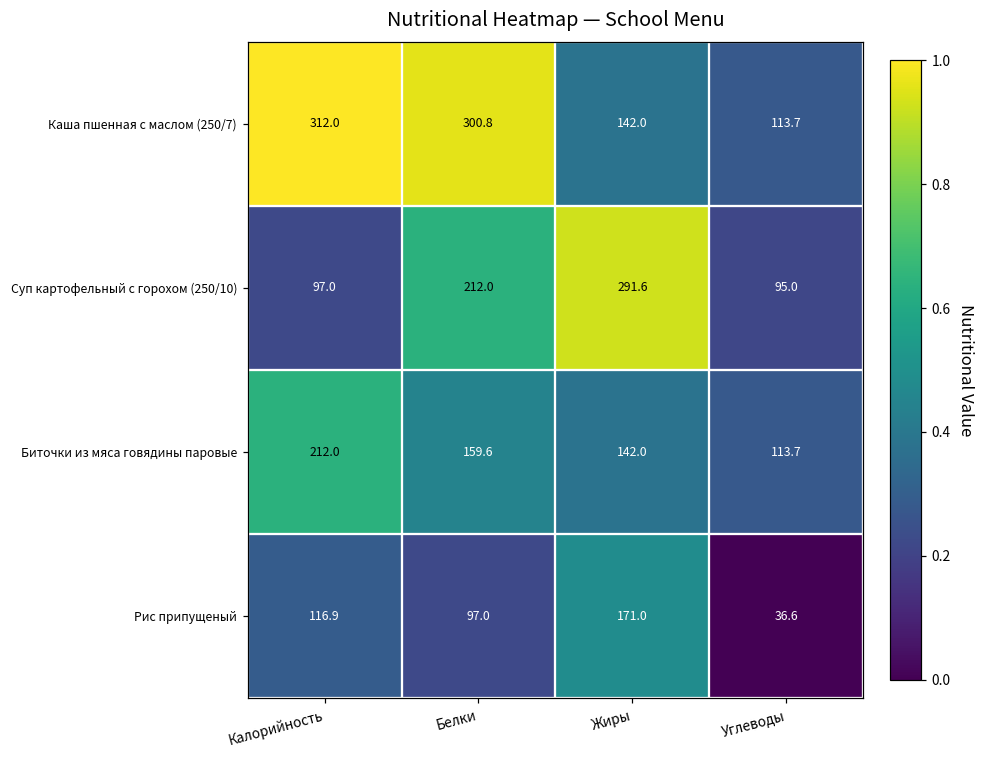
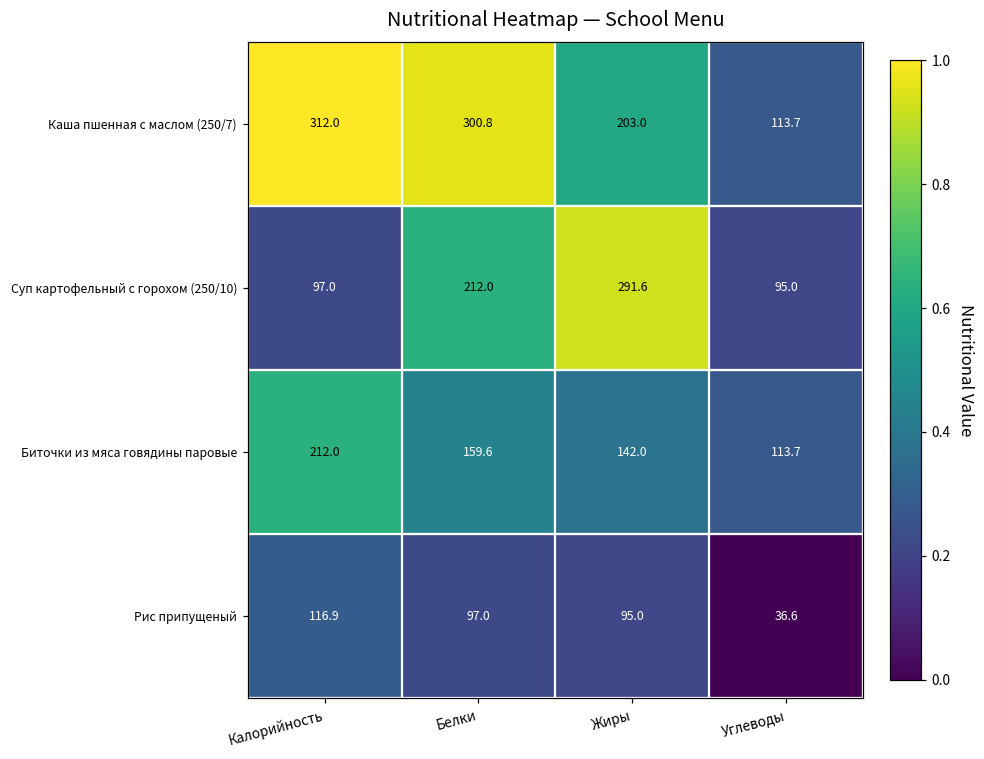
Каша пшенная с маслом (250/7), Жиры: 142.0 -> 203.0
Рис припущеный, Жиры: 171.0 -> 95.0
